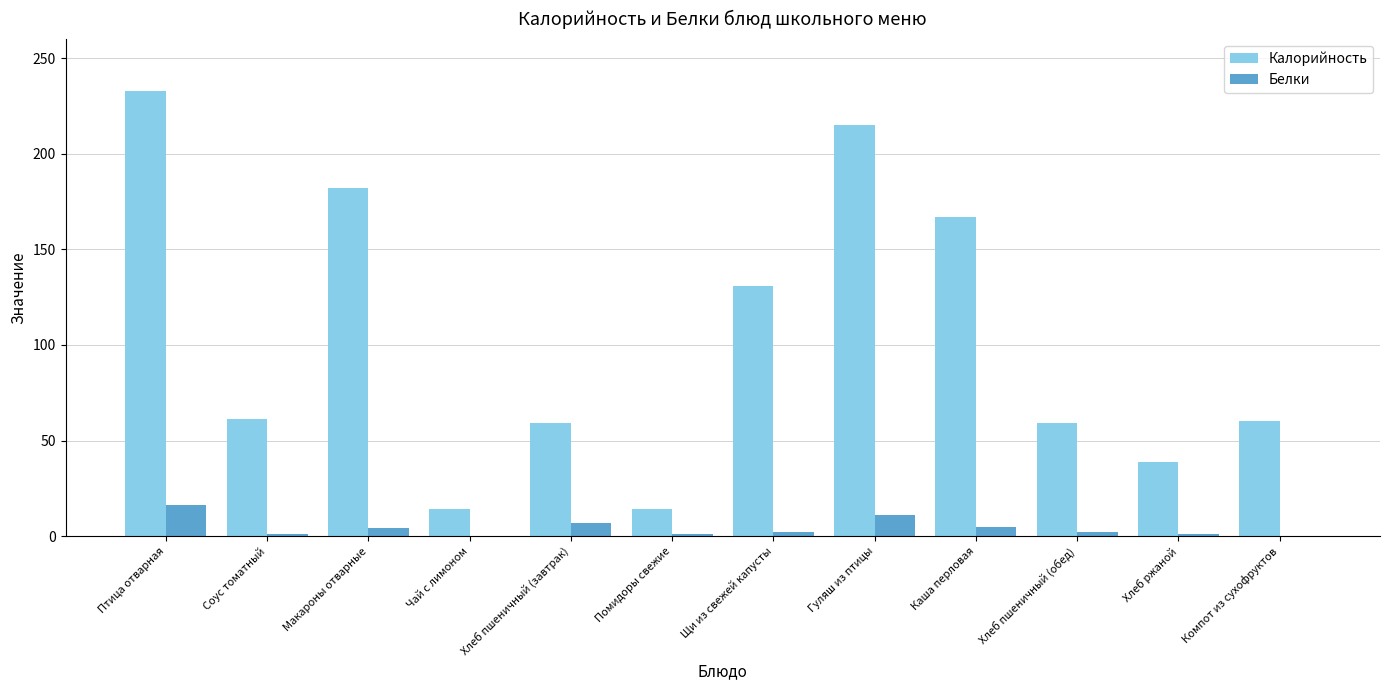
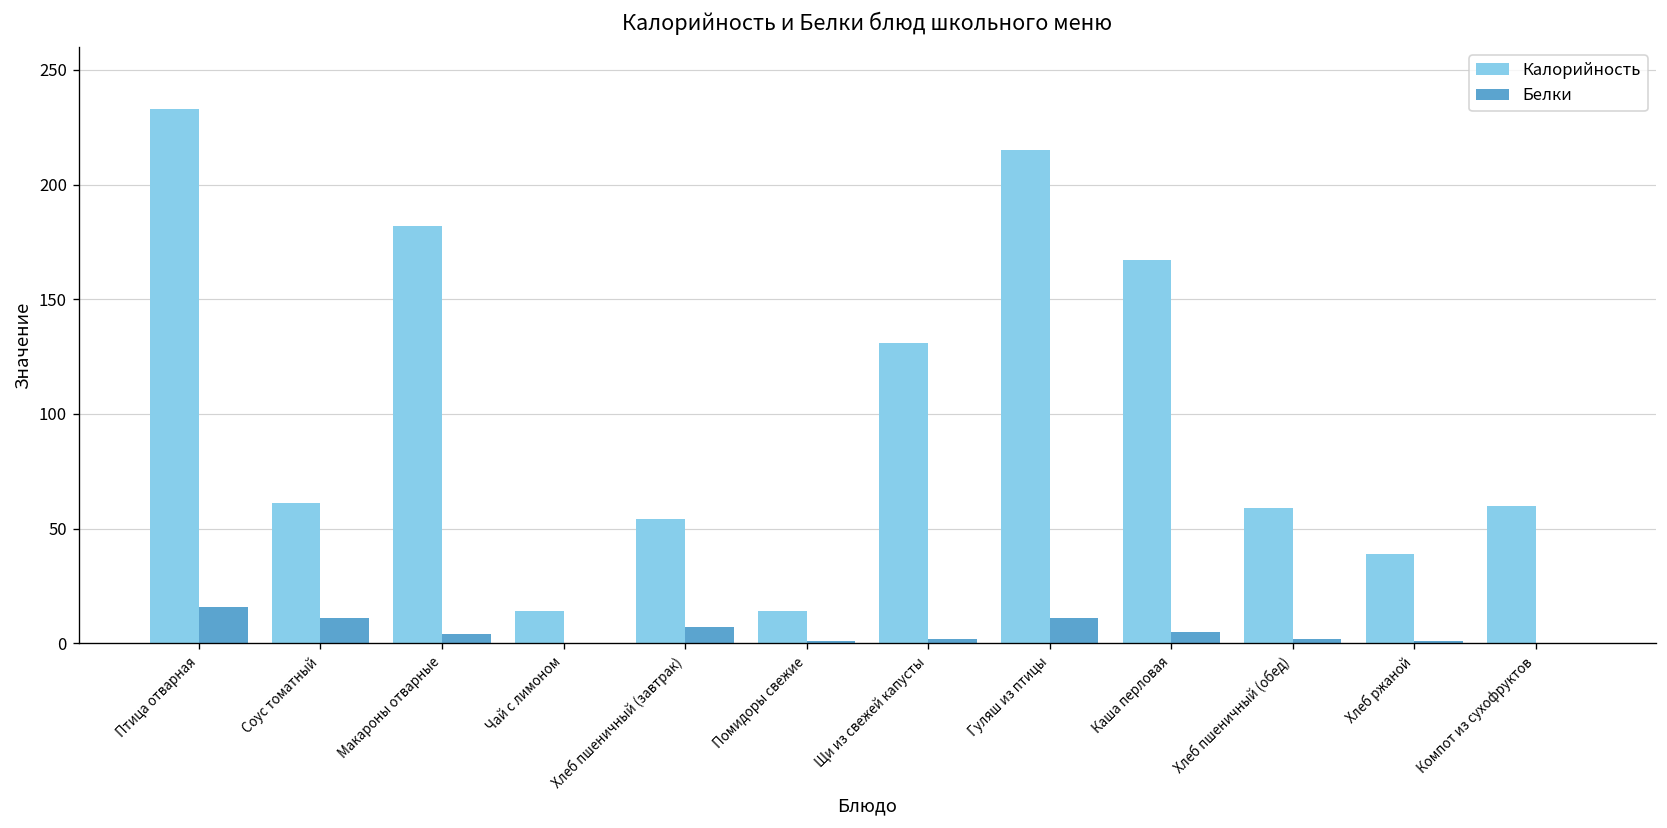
Белки, Соус томатный: 1 -> 11
Калорийность, Хлеб пшеничный (завтрак): 59 -> 54
